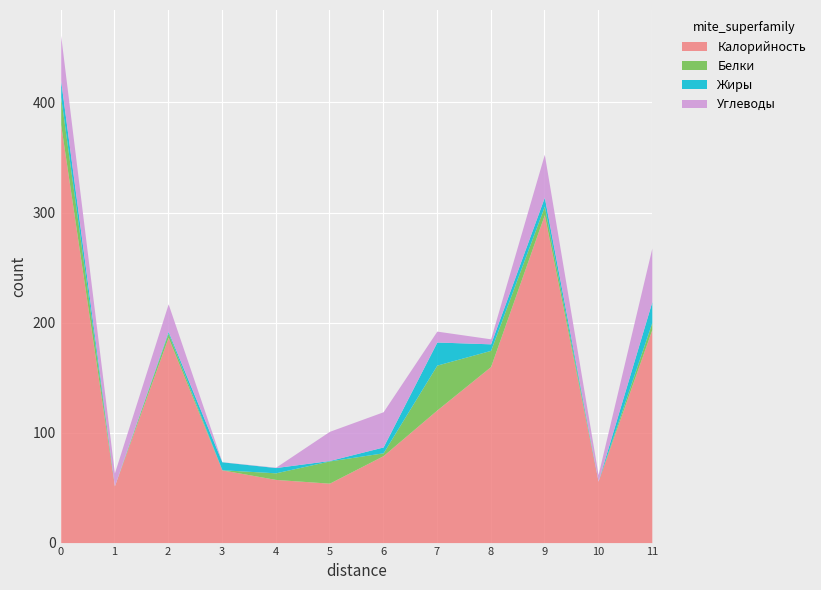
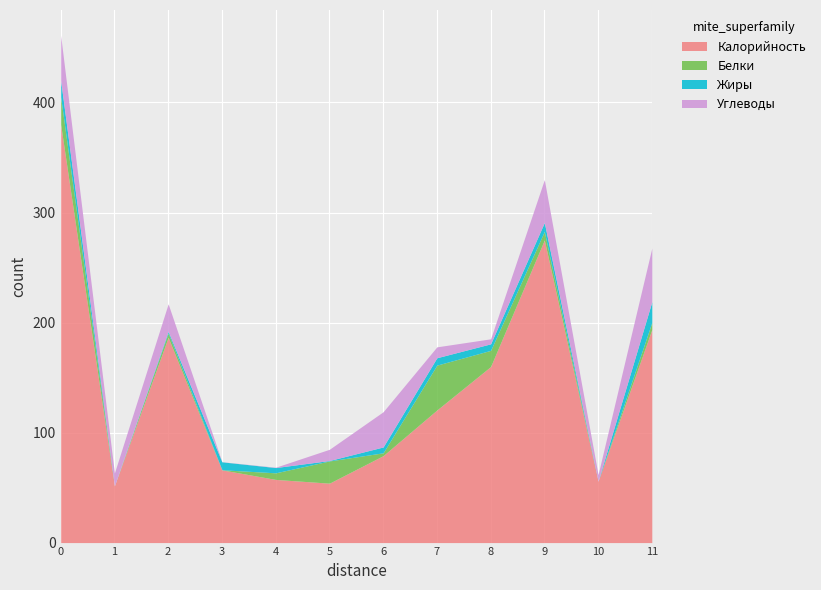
Углеводы, 5: 27 -> 10
Жиры, 7: 21 -> 7
Калорийность, 9: 298 -> 275
